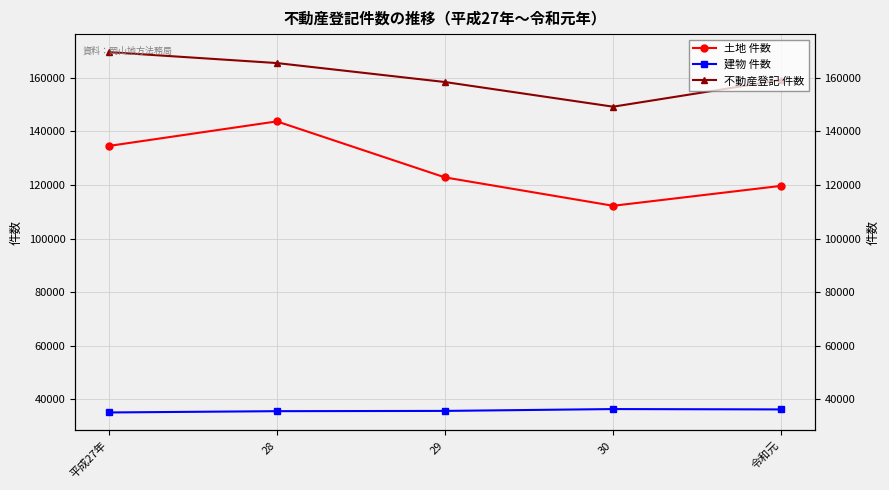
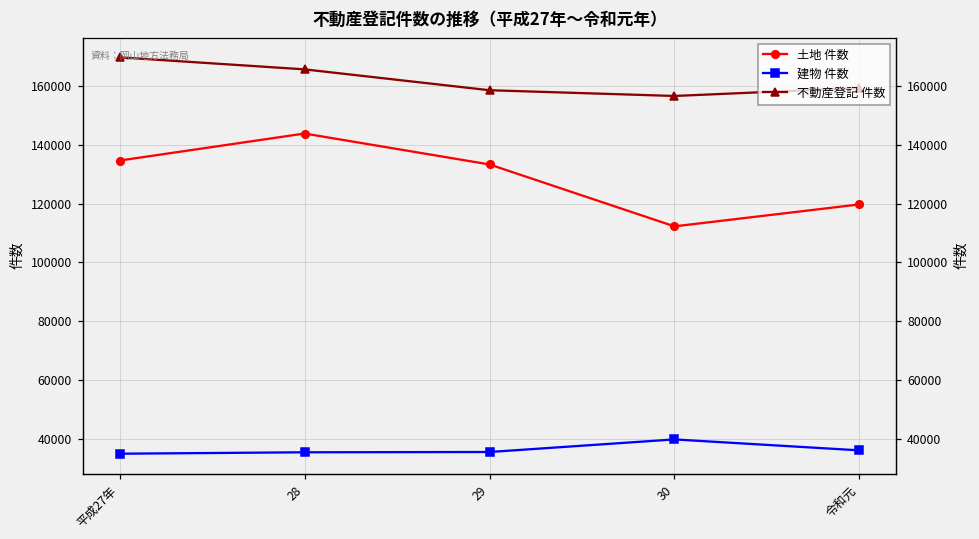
土地 件数, 29: 123000 -> 133000
建物 件数, 30: 36000 -> 40000
不動産登記 件数, 30: 149000 -> 157000
